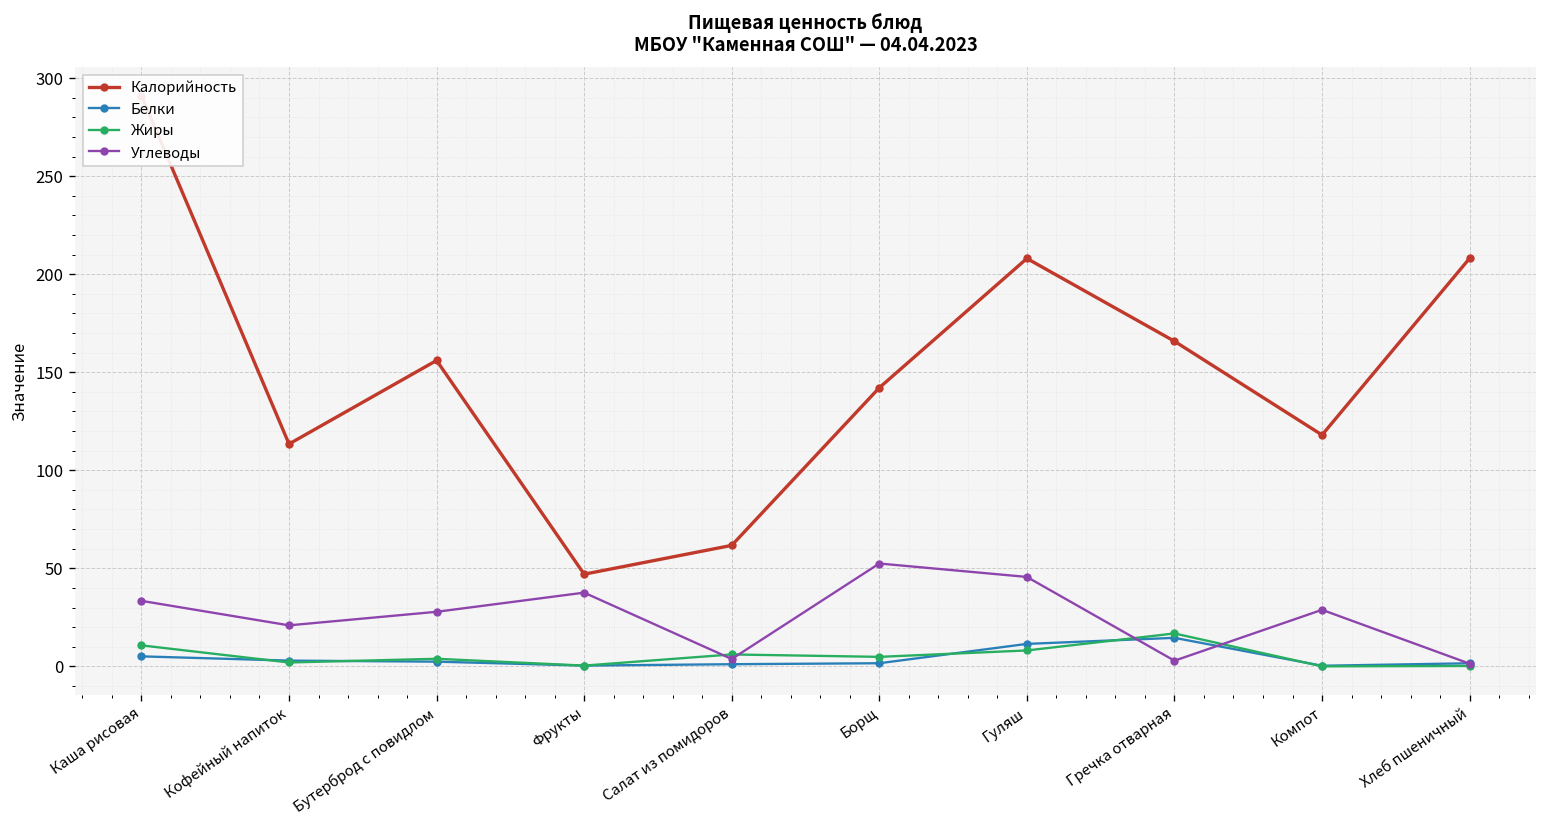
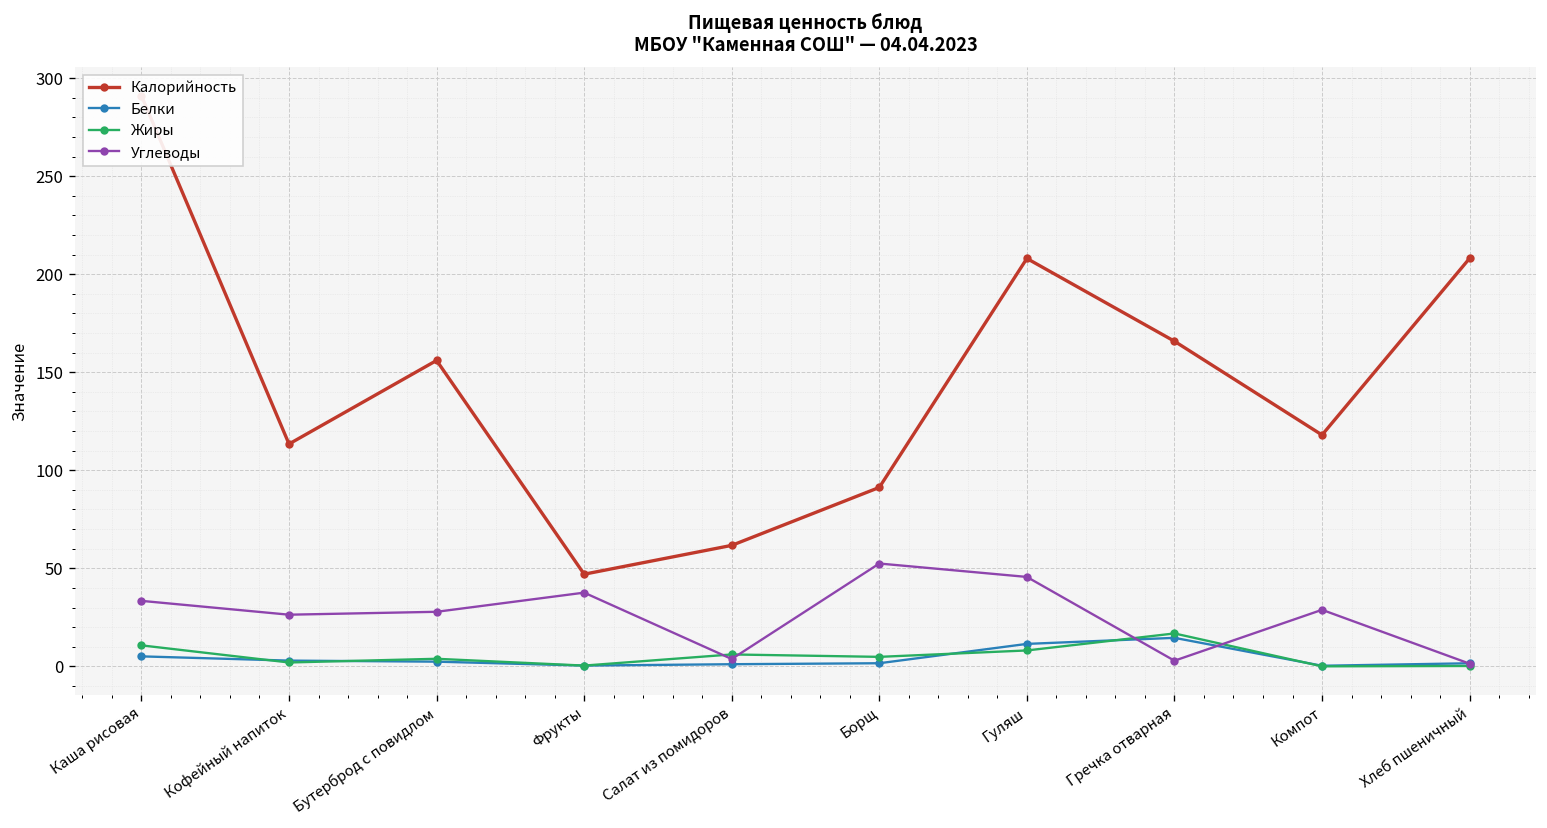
Углеводы, Кофейный напиток: 21 -> 26
Калорийность, Борщ: 142 -> 91
